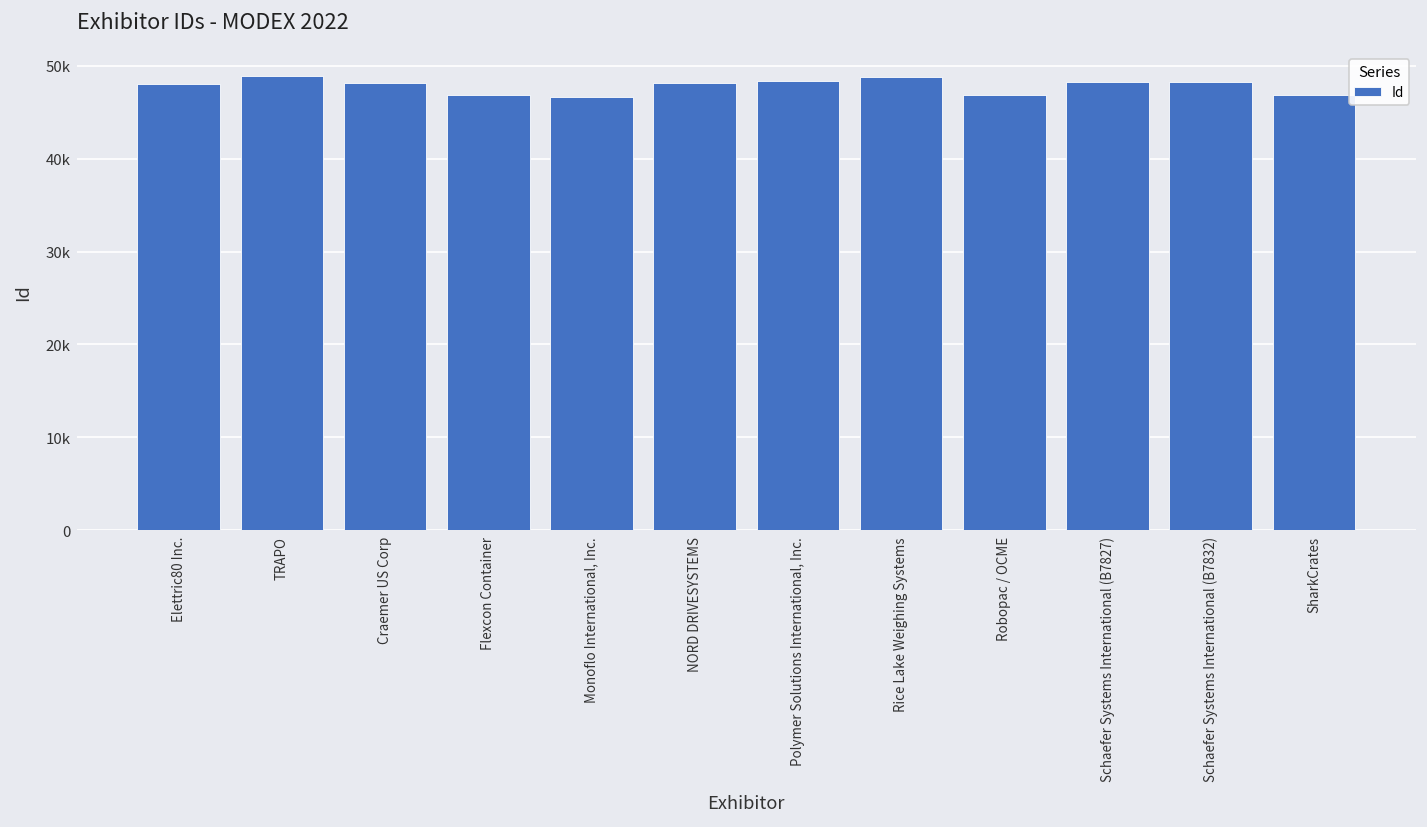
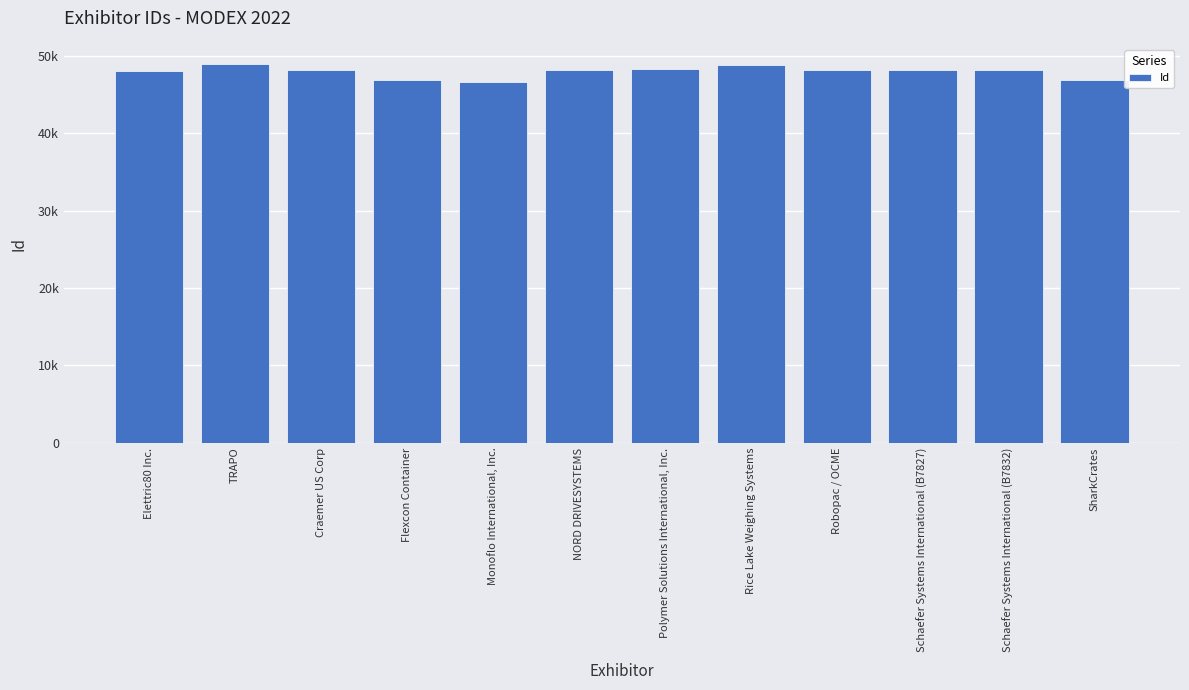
Robopac / OCME: 47000 -> 48000
